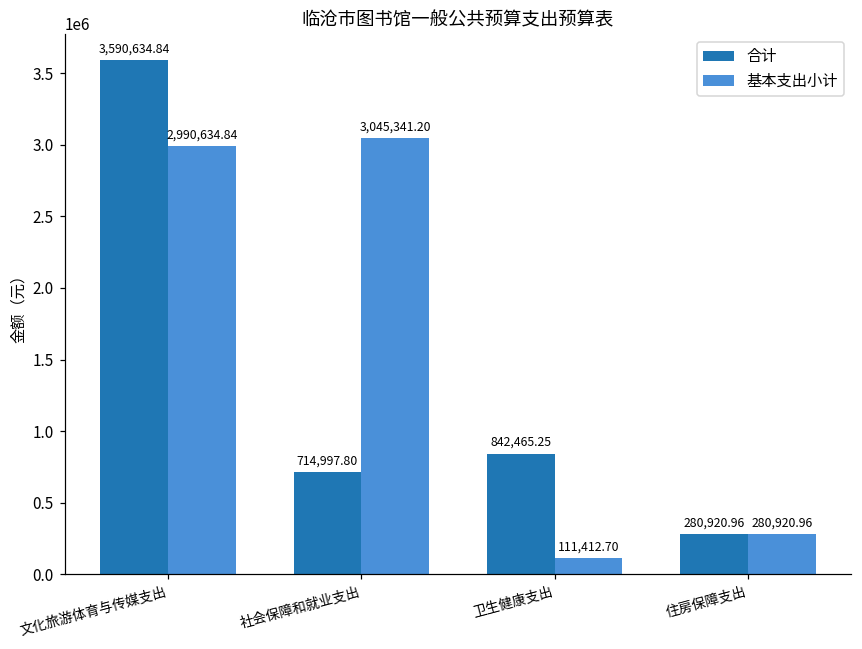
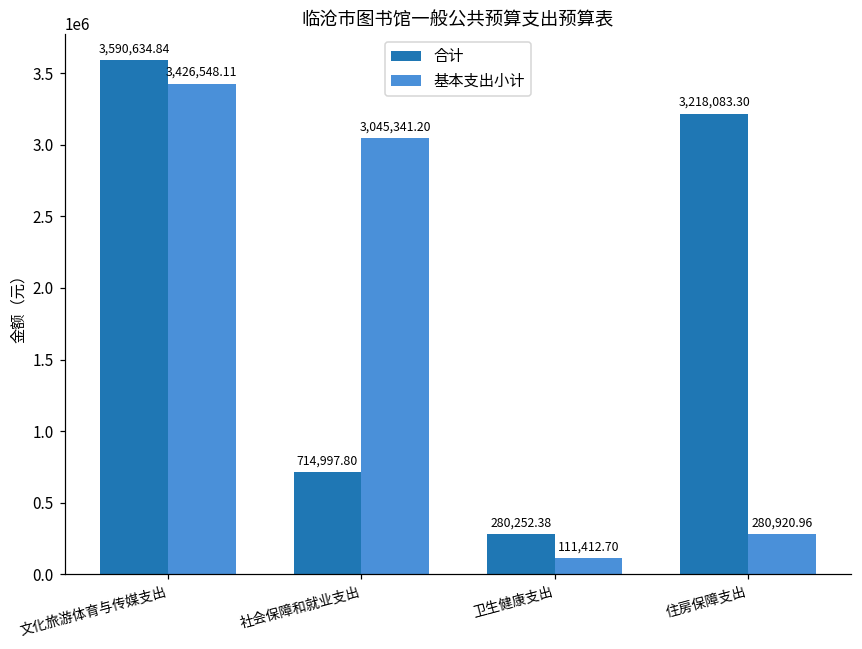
基本支出小计, 文化旅游体育与传媒支出: 2,990,634.84 -> 3,426,548.11
合计, 卫生健康支出: 842,465.25 -> 280,252.38
合计, 住房保障支出: 280,920.96 -> 3,218,083.30
